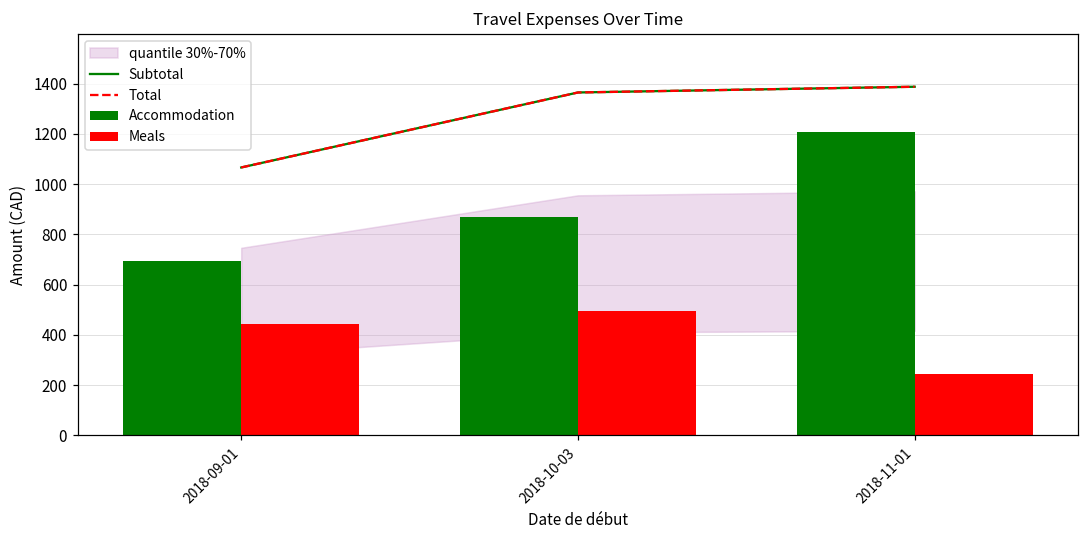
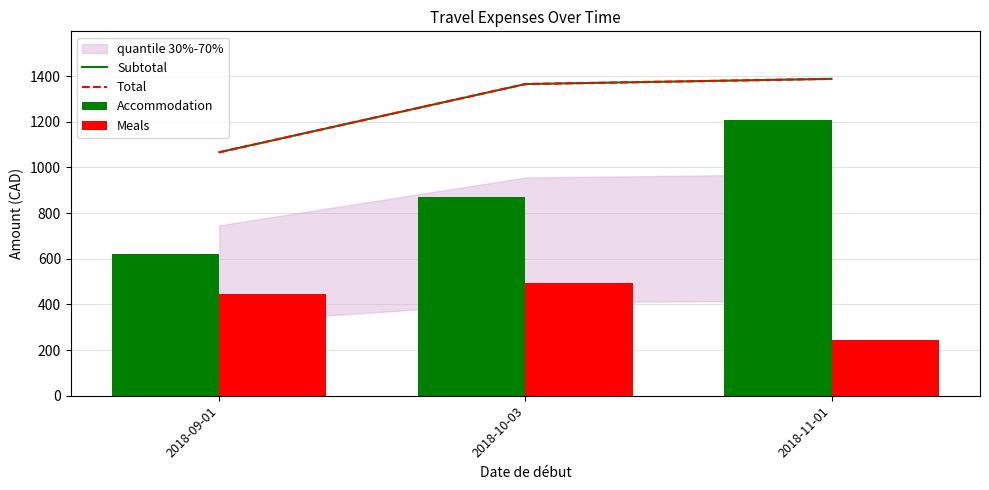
Accommodation, 2018-09-01: 700 -> 620
